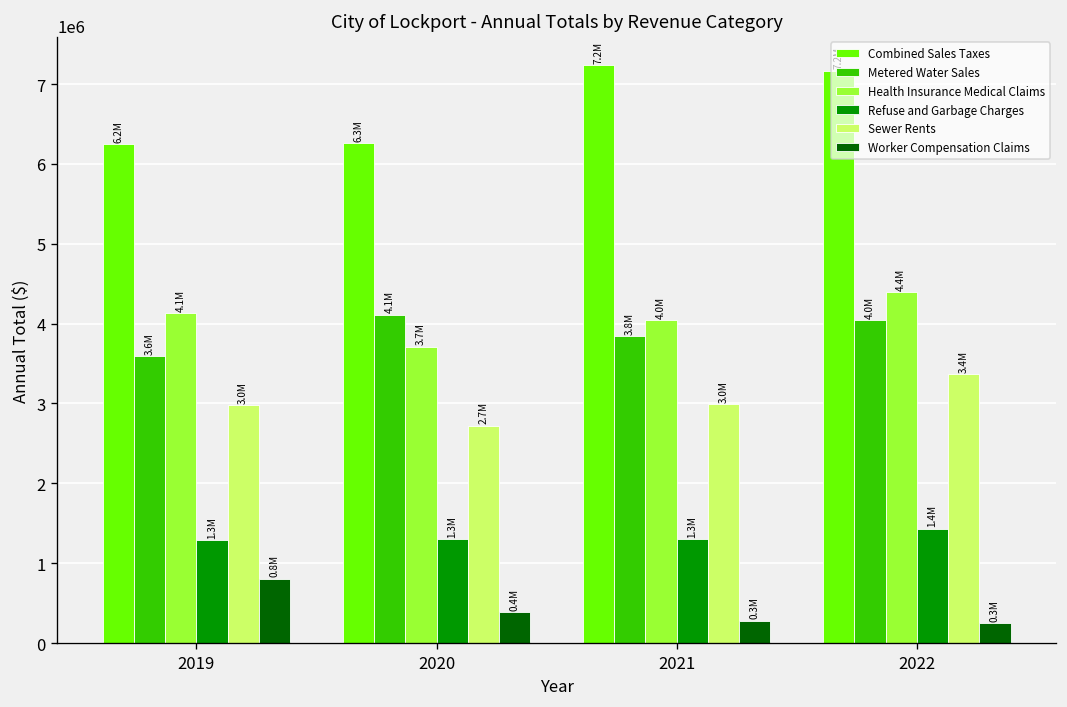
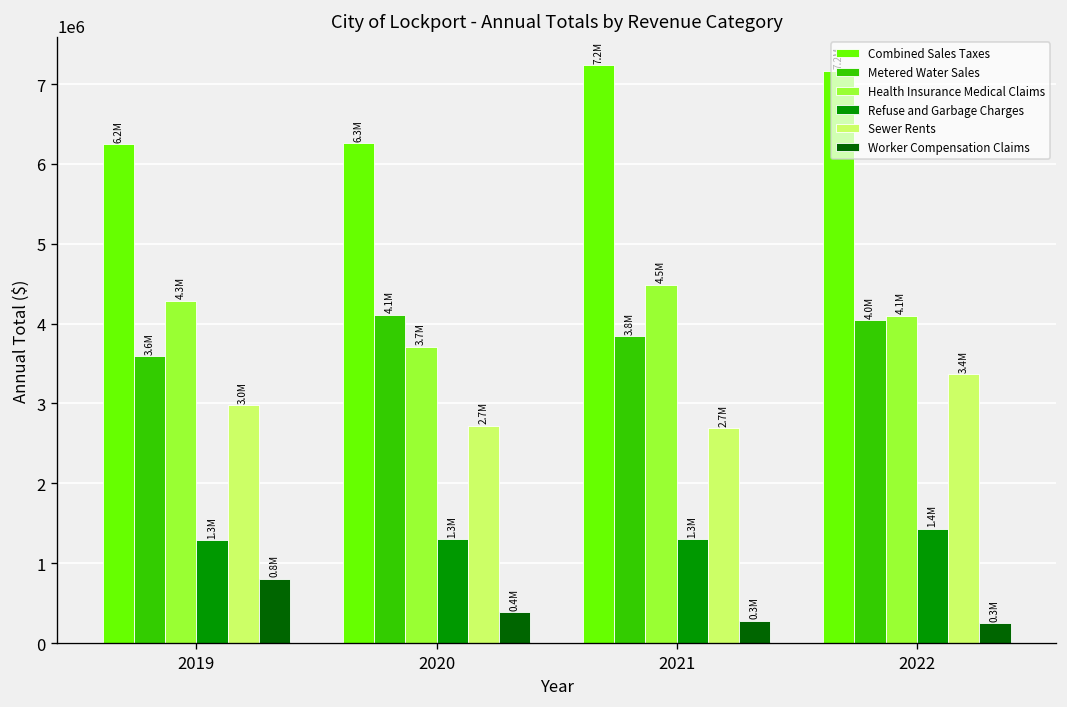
Health Insurance Medical Claims, 2019: 4.1M -> 4.3M
Health Insurance Medical Claims, 2021: 4.0M -> 4.5M
Sewer Rents, 2021: 3.0M -> 2.7M
Health Insurance Medical Claims, 2022: 4.4M -> 4.1M
